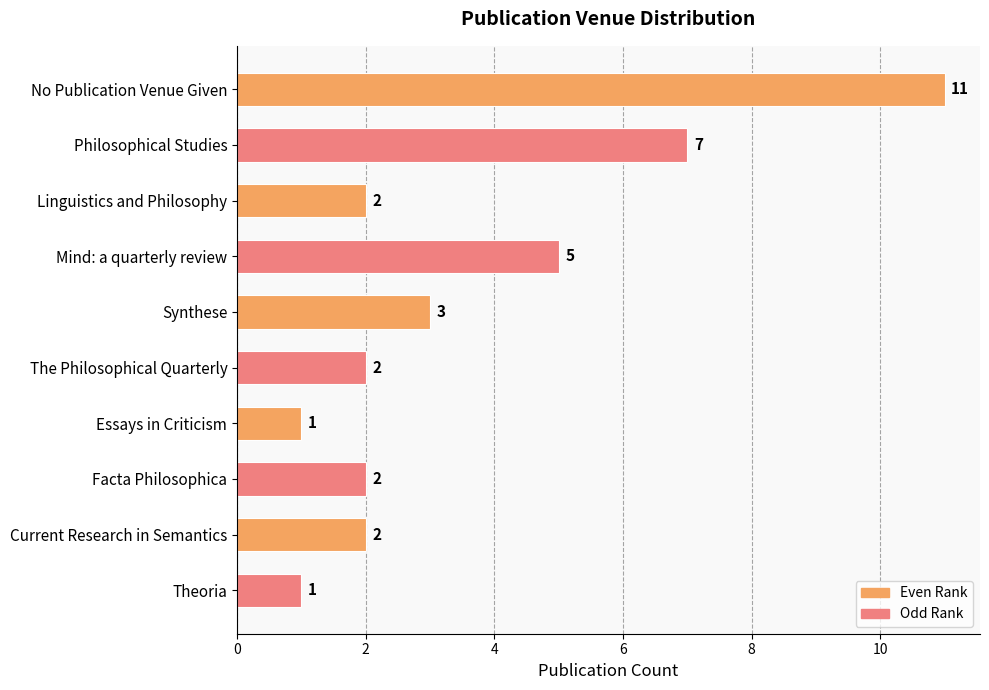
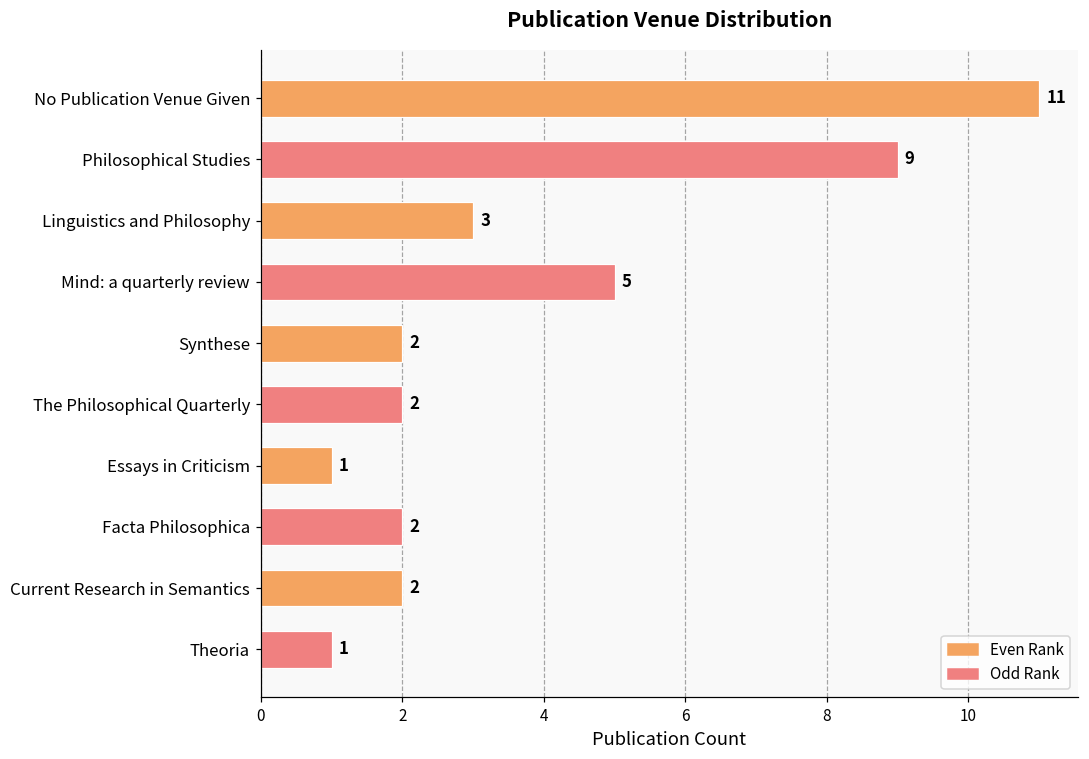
Philosophical Studies: 7 -> 9
Linguistics and Philosophy: 2 -> 3
Synthese: 3 -> 2
